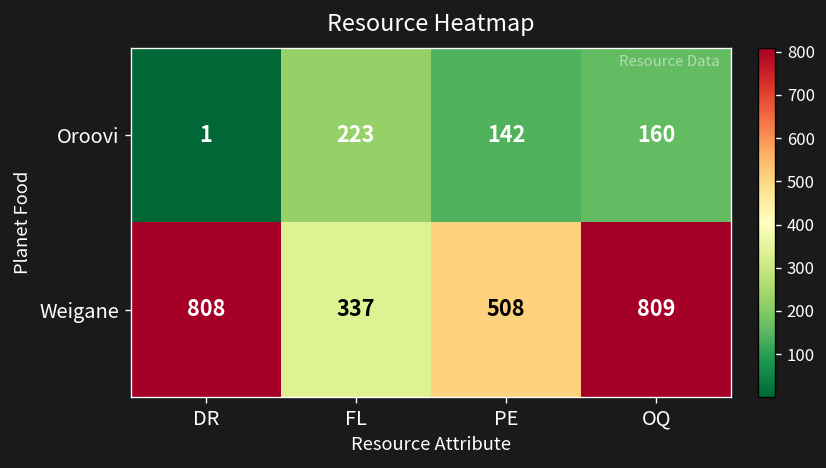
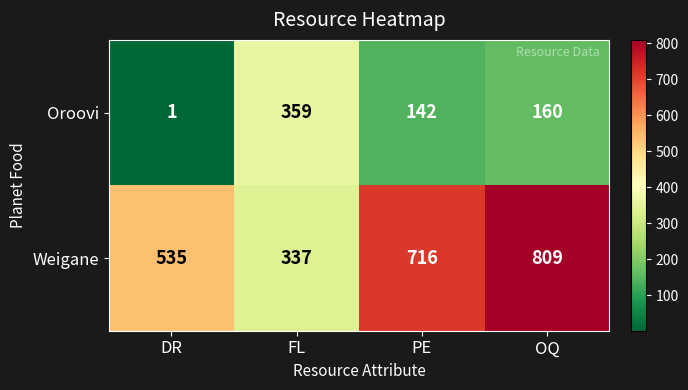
Oroovi, FL: 223 -> 359
Weigane, DR: 808 -> 535
Weigane, PE: 508 -> 716
